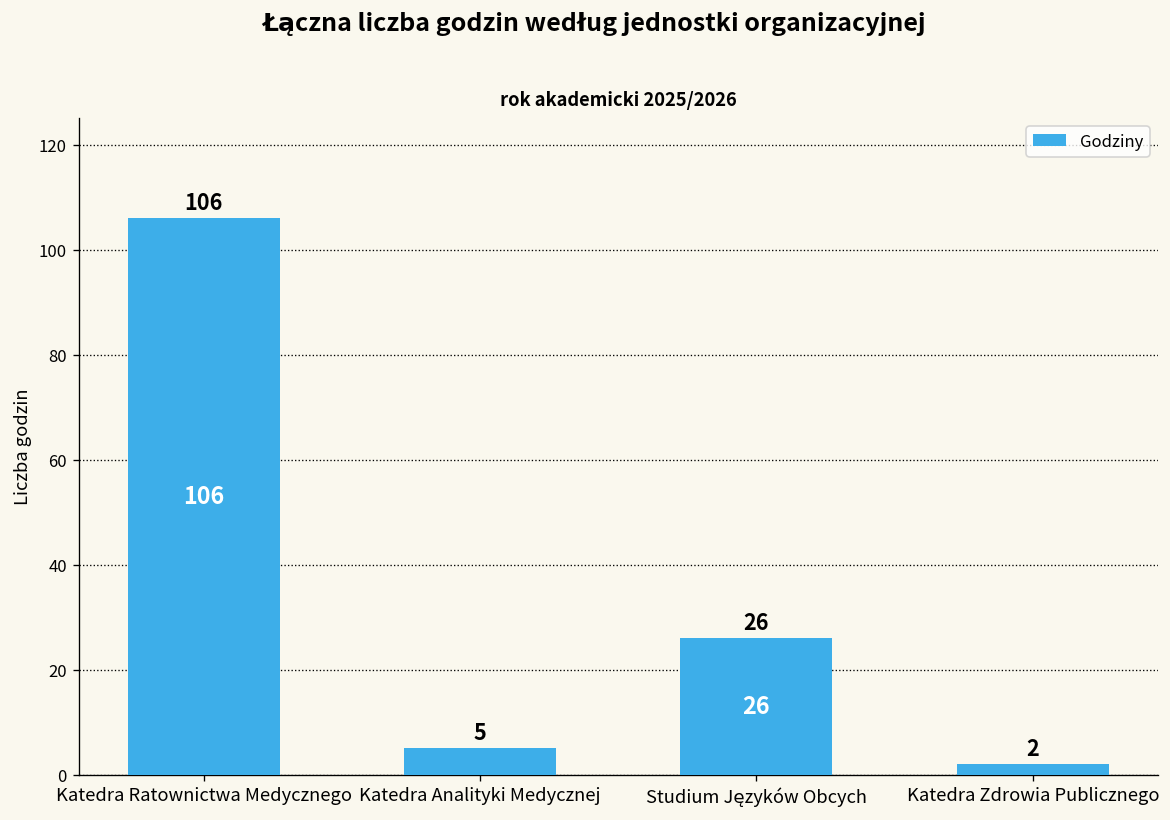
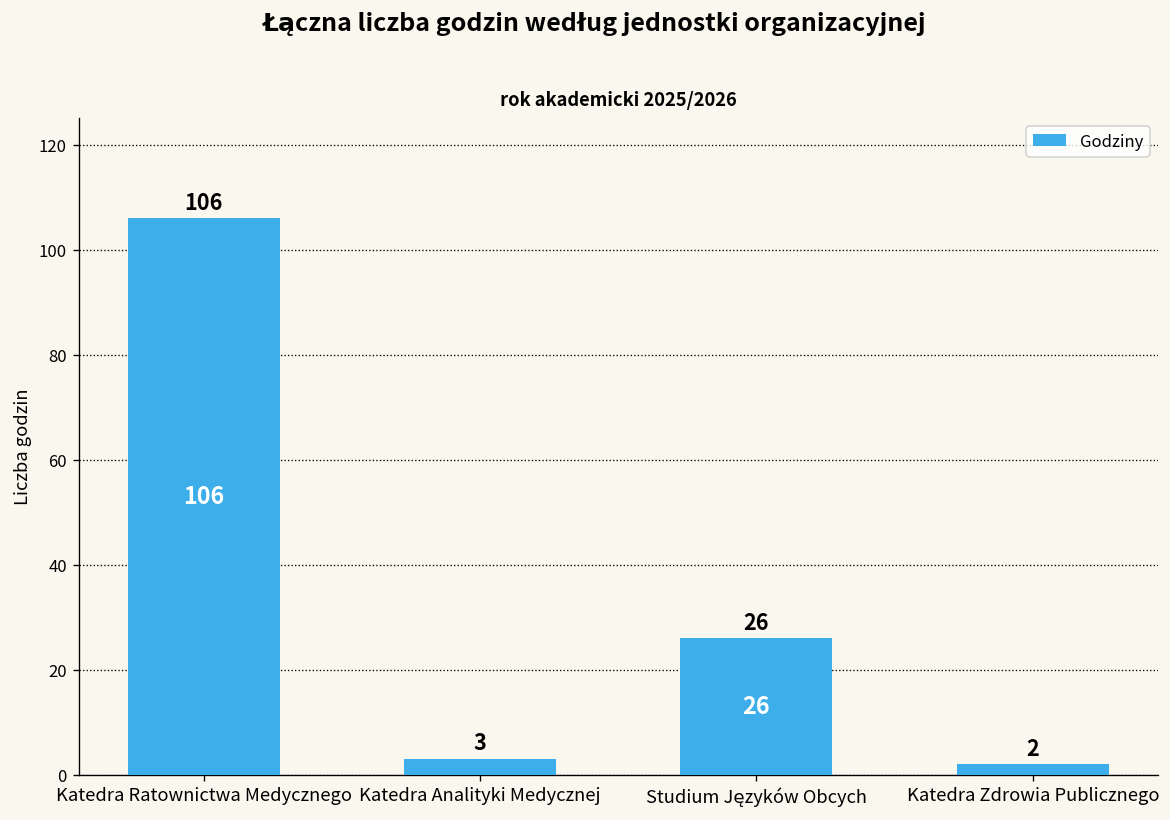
Katedra Analityki Medycznej: 5 -> 3
